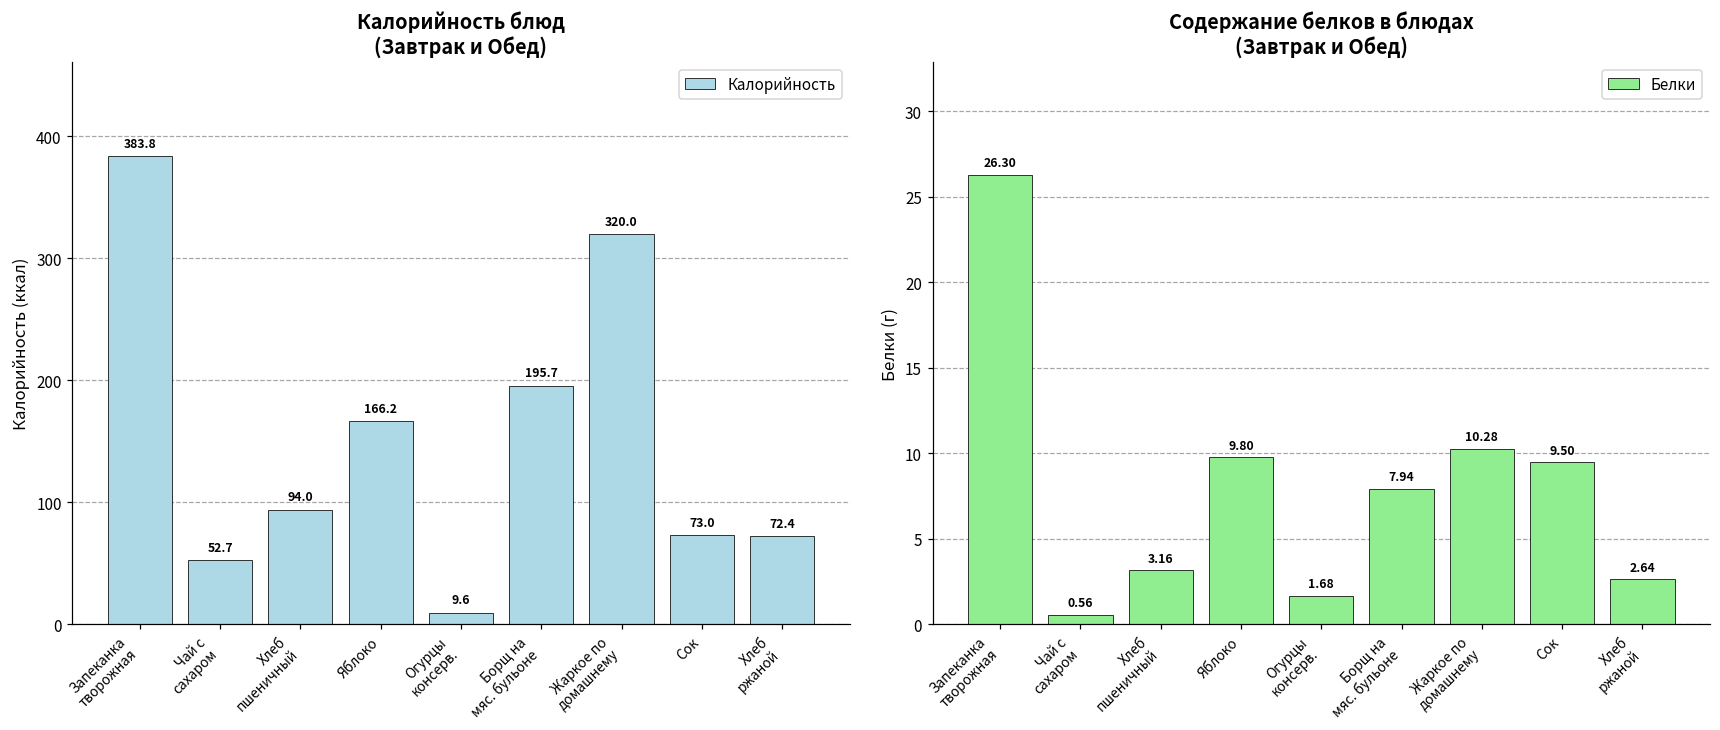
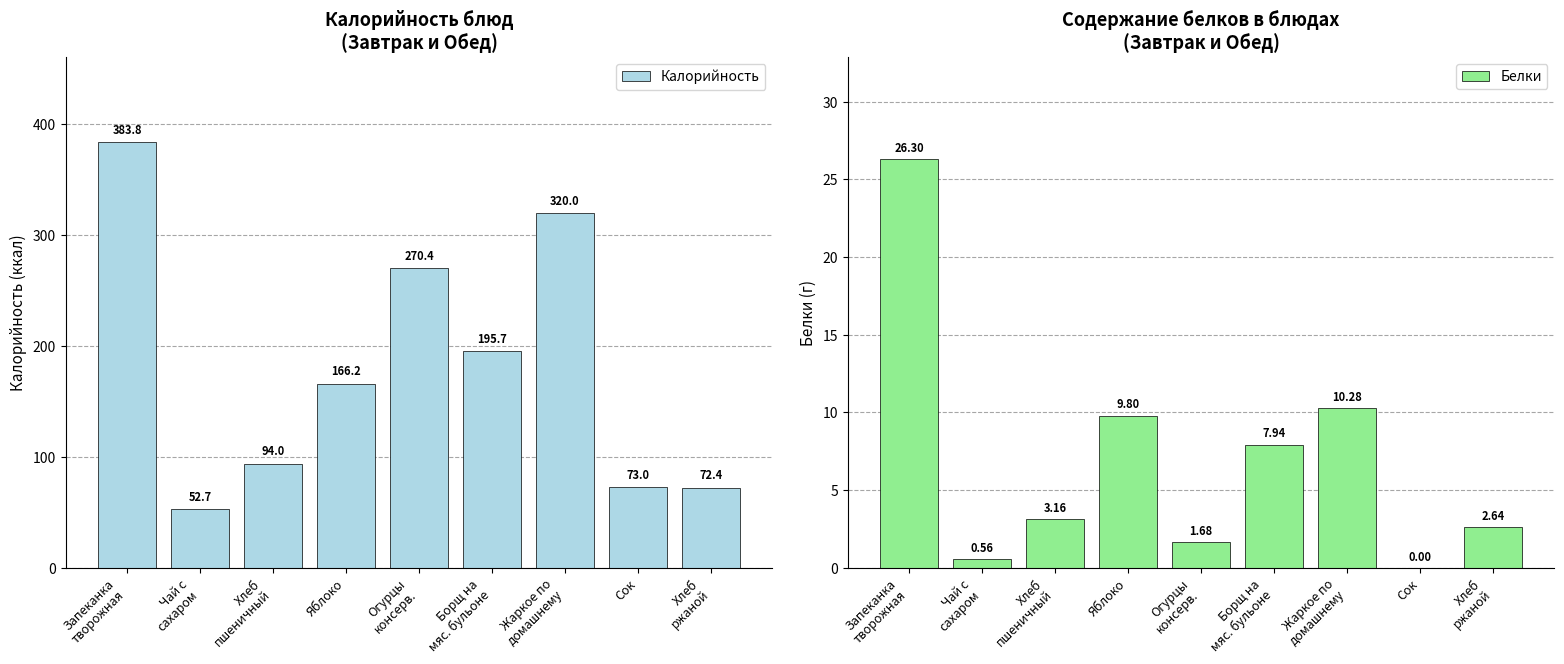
Калорийность блюд (Завтрак и Обед), Огурцы консерв.: 9.6 -> 270.4
Содержание белков в блюдах (Завтрак и Обед), Сок: 9.50 -> 0.00
